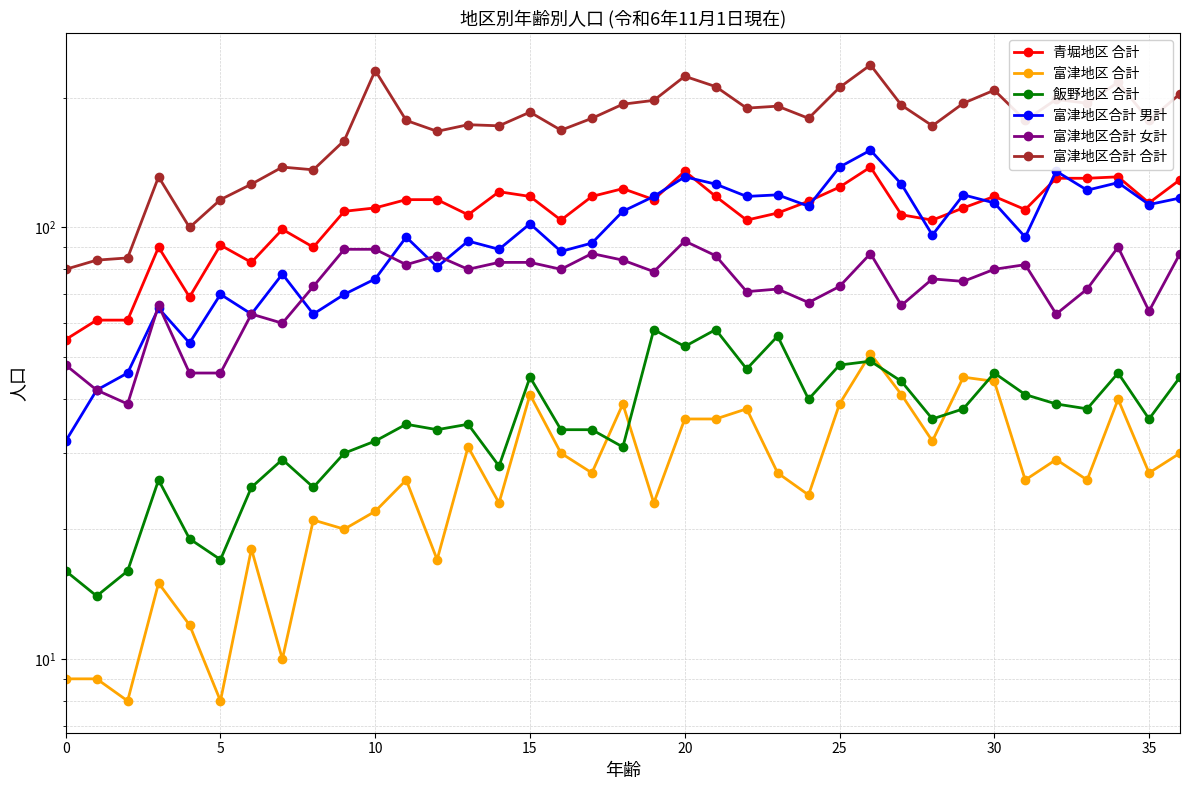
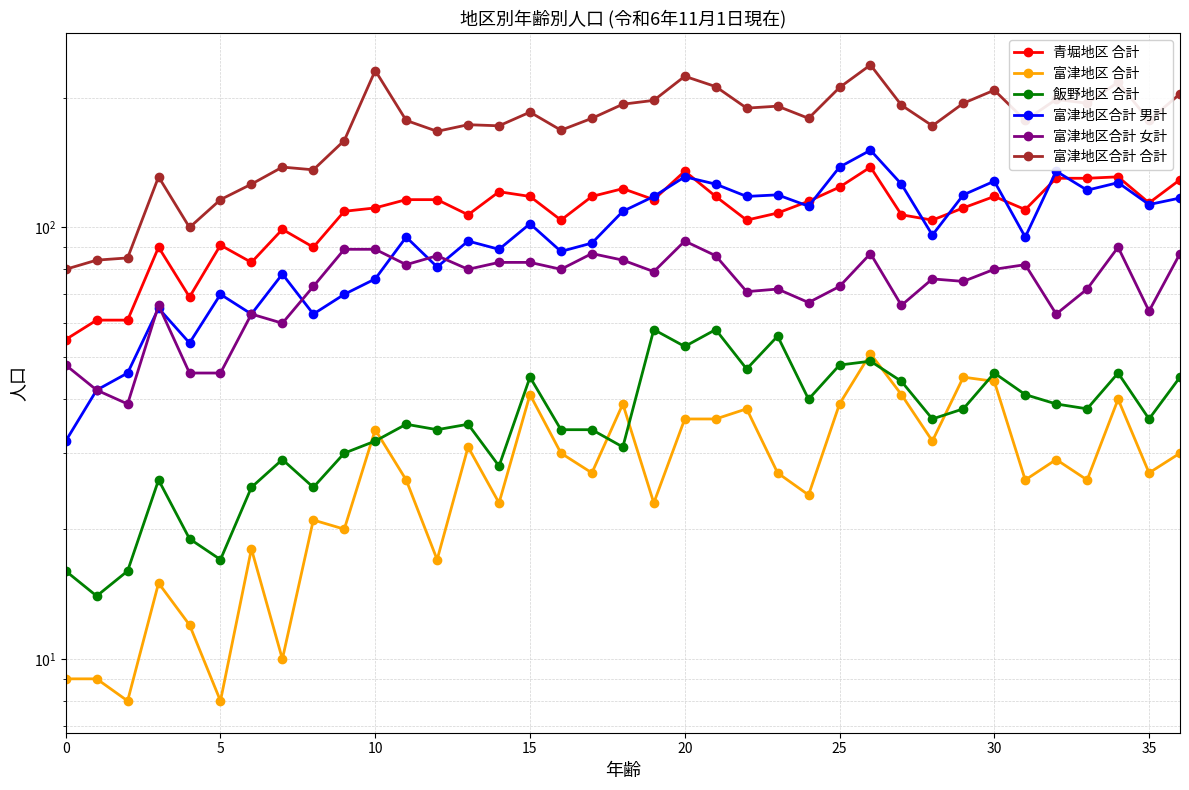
富津地区 合計, 10: 22 -> 34
富津地区合計 男計, 30: 114 -> 128
